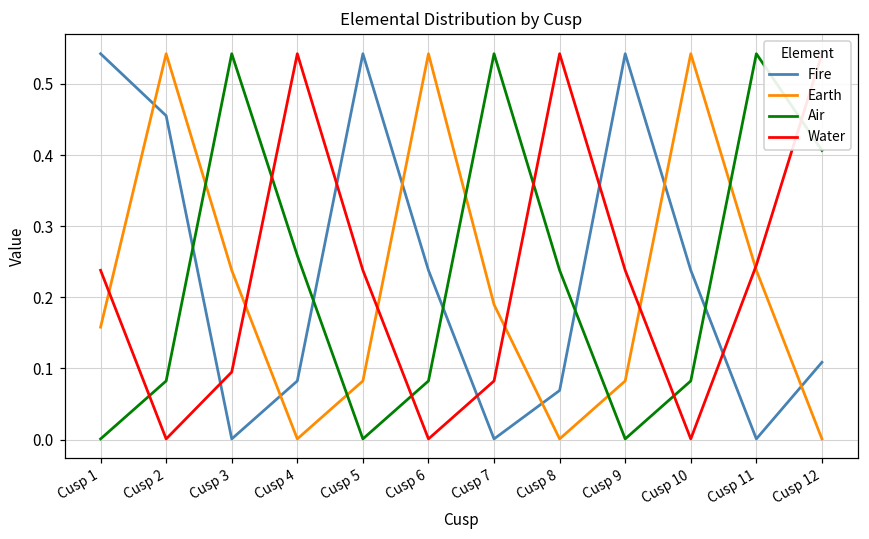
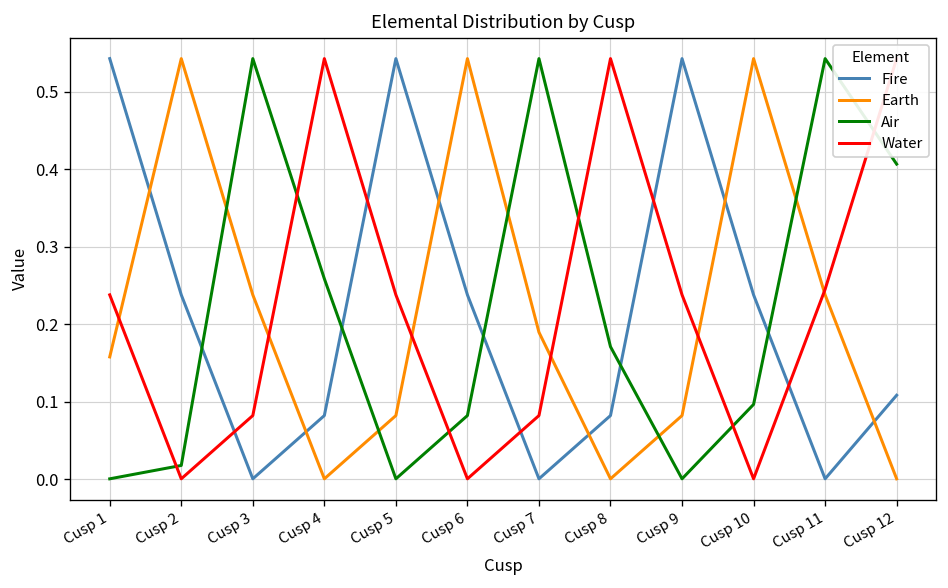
Fire, Cusp 2: 0.46 -> 0.24
Air, Cusp 2: 0.08 -> 0.02
Water, Cusp 3: 0.09 -> 0.08
Fire, Cusp 8: 0.07 -> 0.08
Air, Cusp 8: 0.24 -> 0.17
Air, Cusp 10: 0.08 -> 0.10
